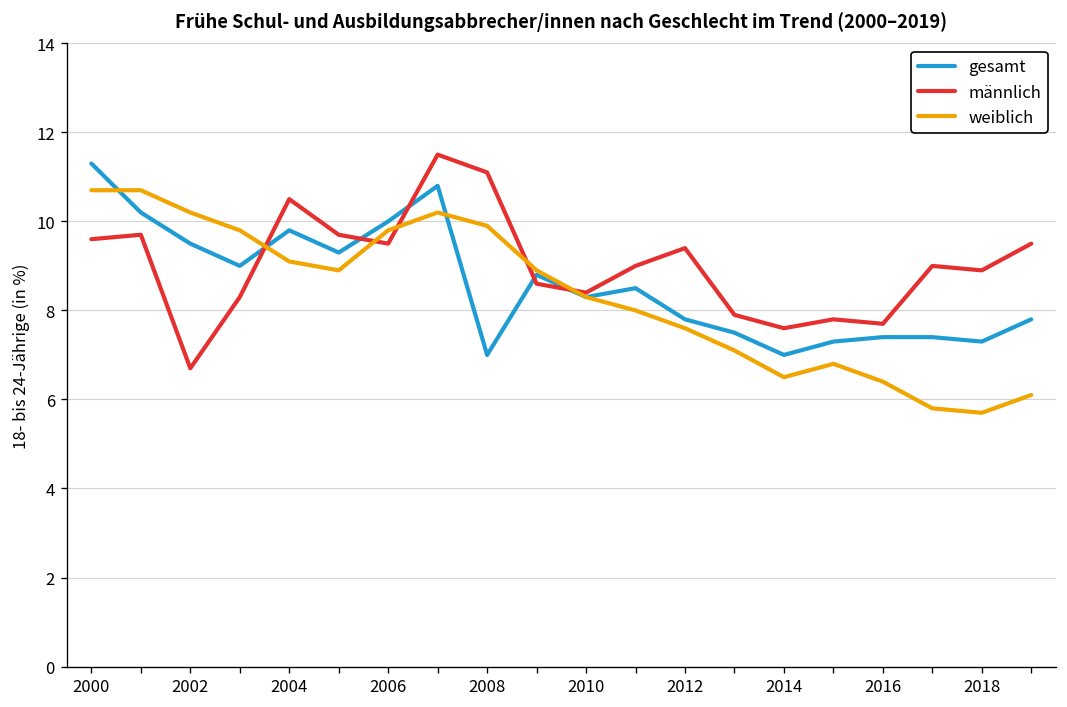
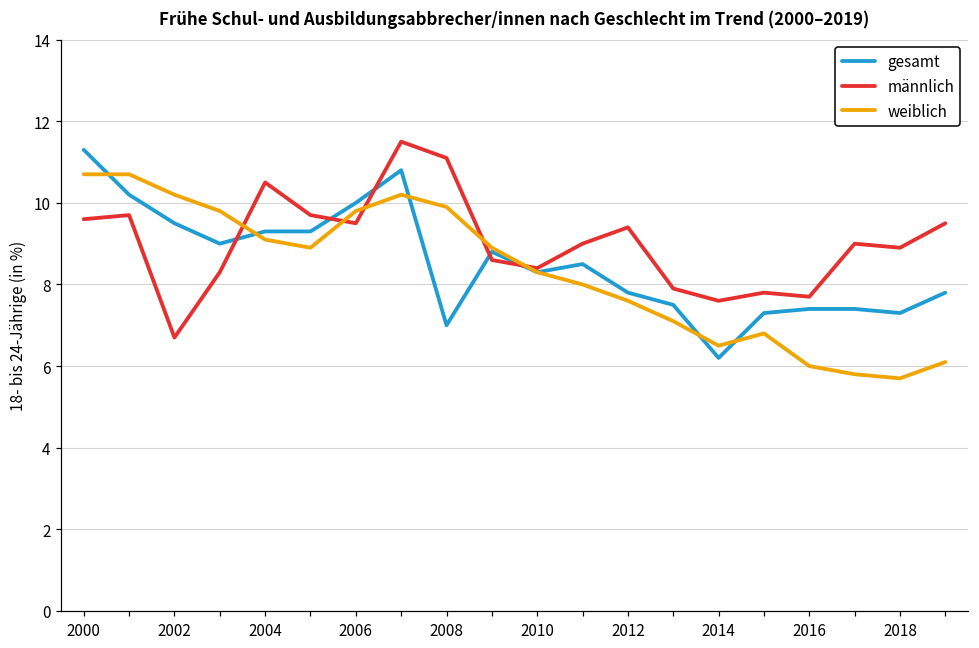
gesamt, 2004: 9.8 -> 9.3
gesamt, 2014: 7.0 -> 6.2
weiblich, 2016: 6.4 -> 6.0
